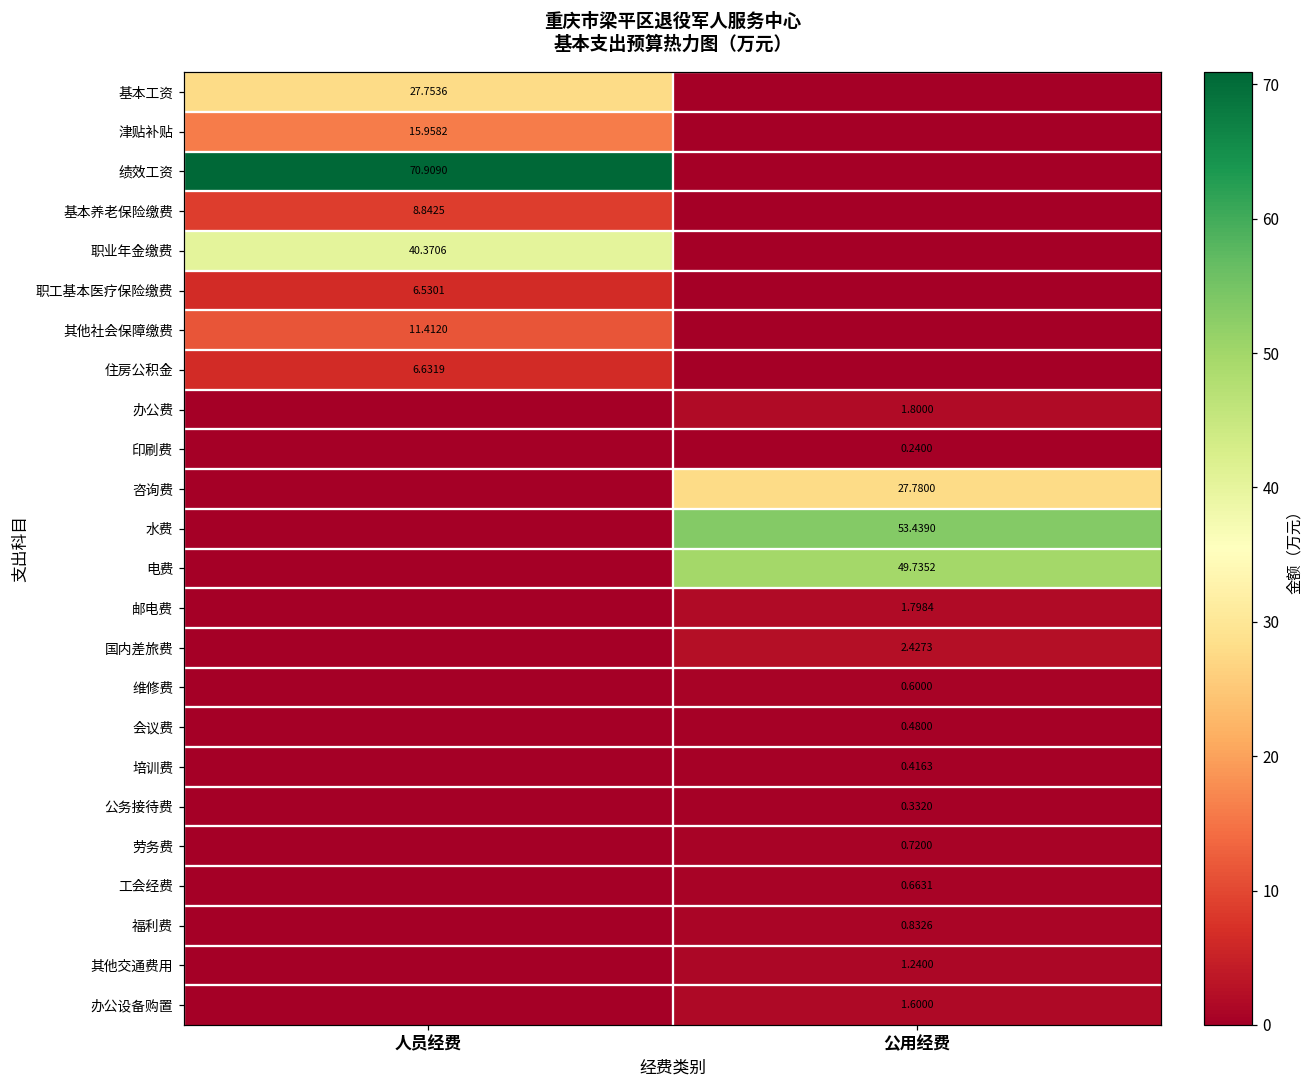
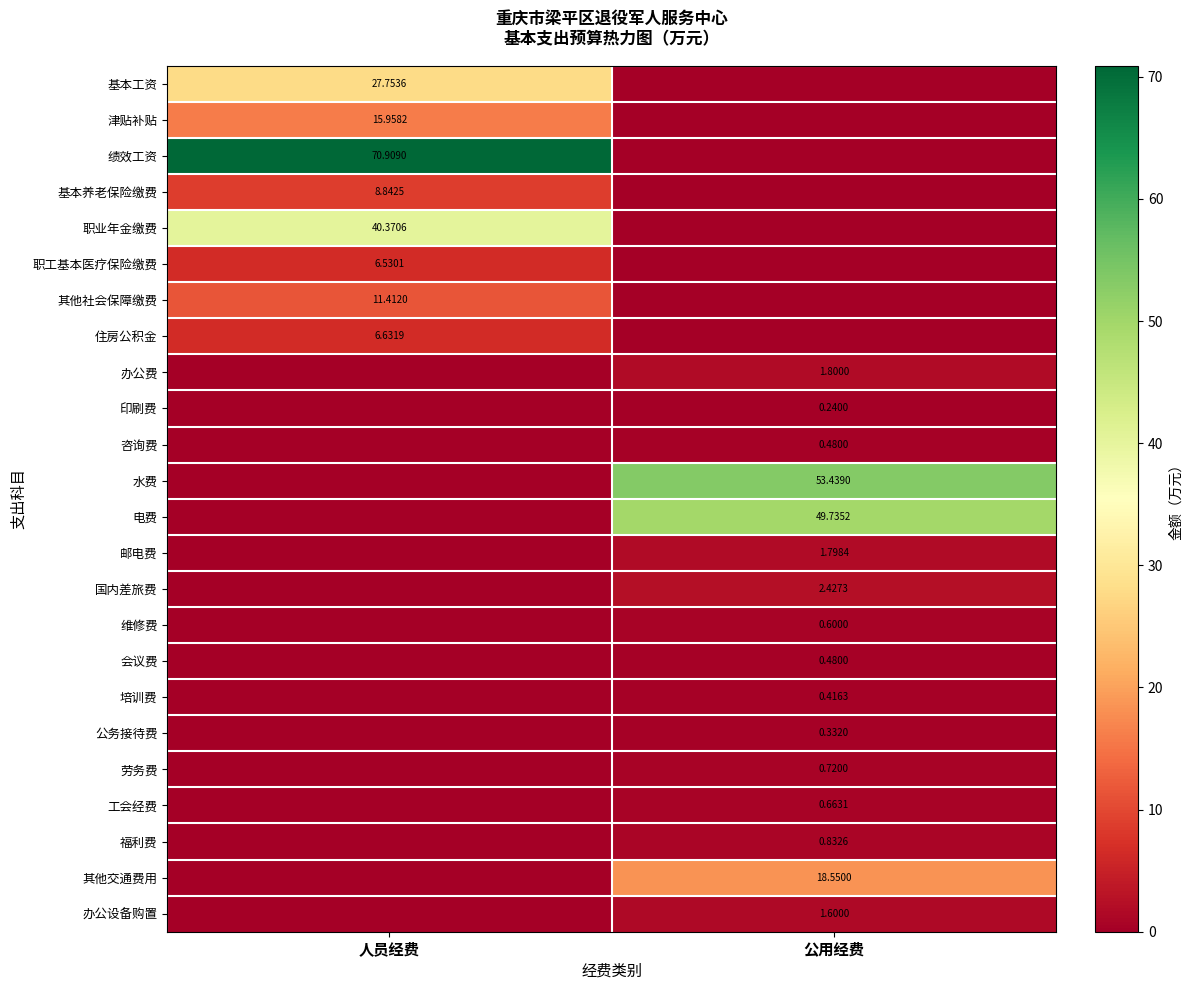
咨询费, 公用经费: 27.7800 -> 0.4800
其他交通费用, 公用经费: 1.2400 -> 18.5500
